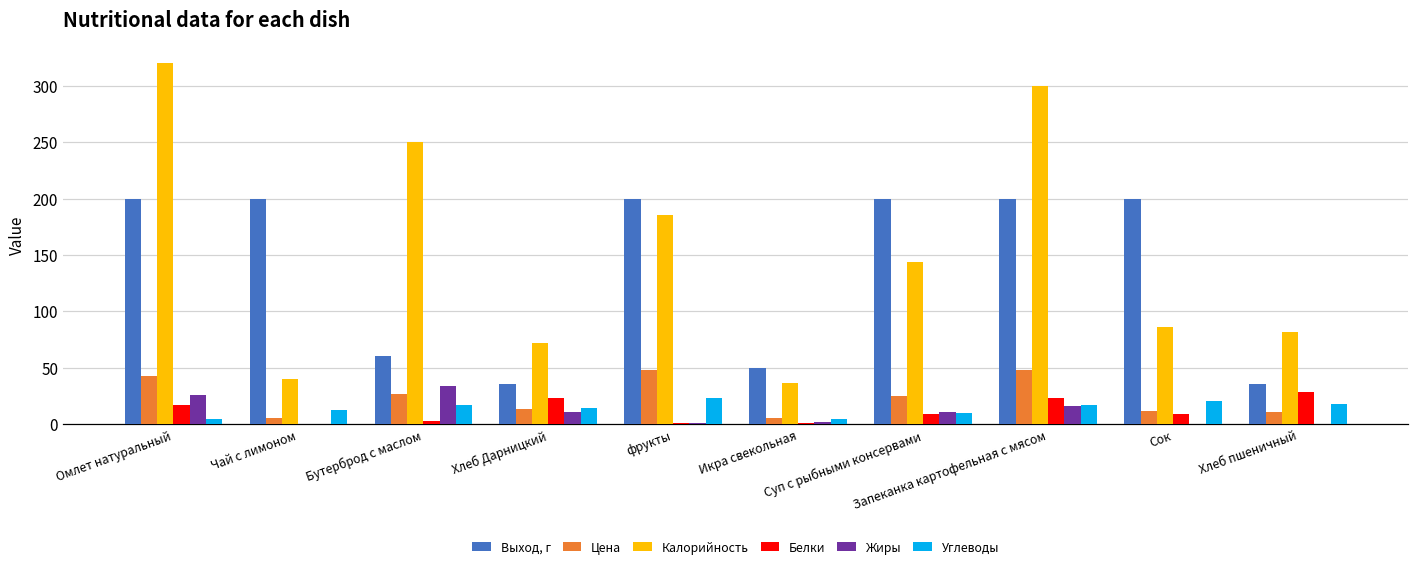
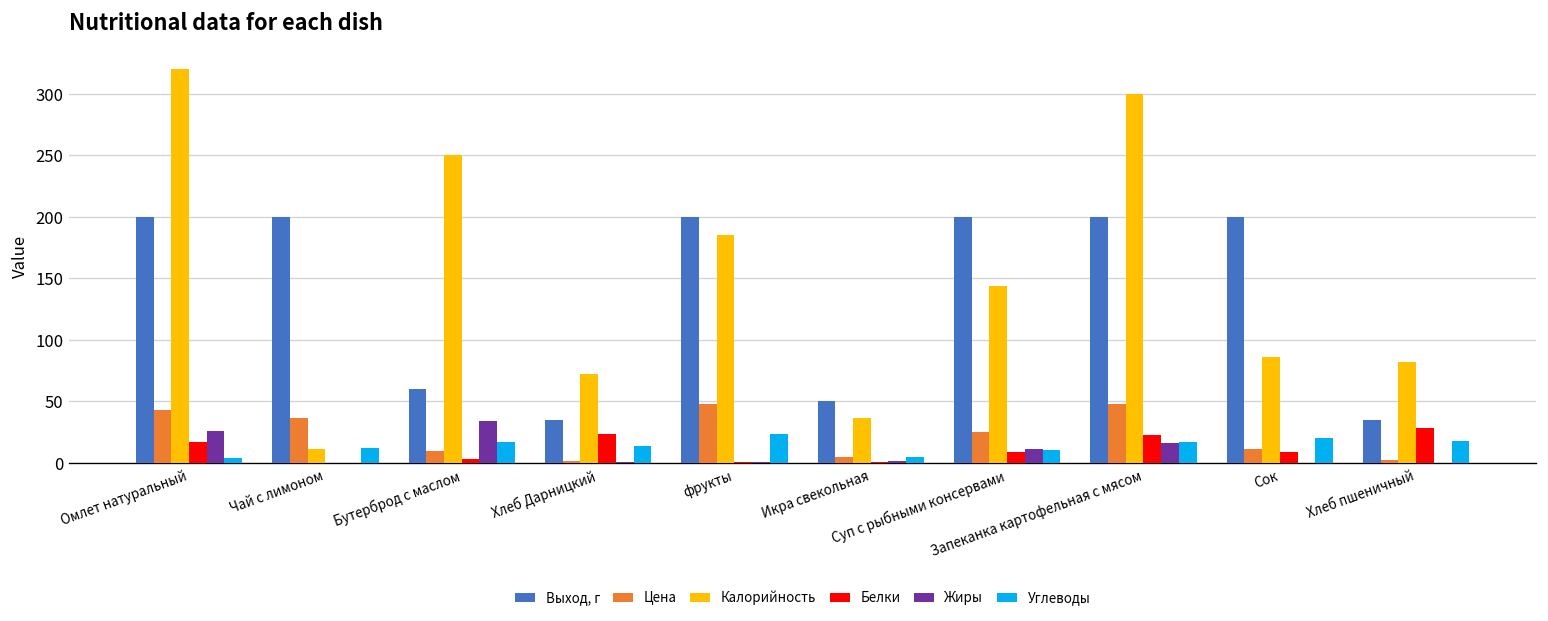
Цена, Чай с лимоном: 5 -> 37
Калорийность, Чай с лимоном: 40 -> 11
Цена, Бутерброд с маслом: 26 -> 10
Цена, Хлеб Дарницкий: 13 -> 2
Жиры, Хлеб Дарницкий: 11 -> 1
Цена, Хлеб пшеничный: 11 -> 2
